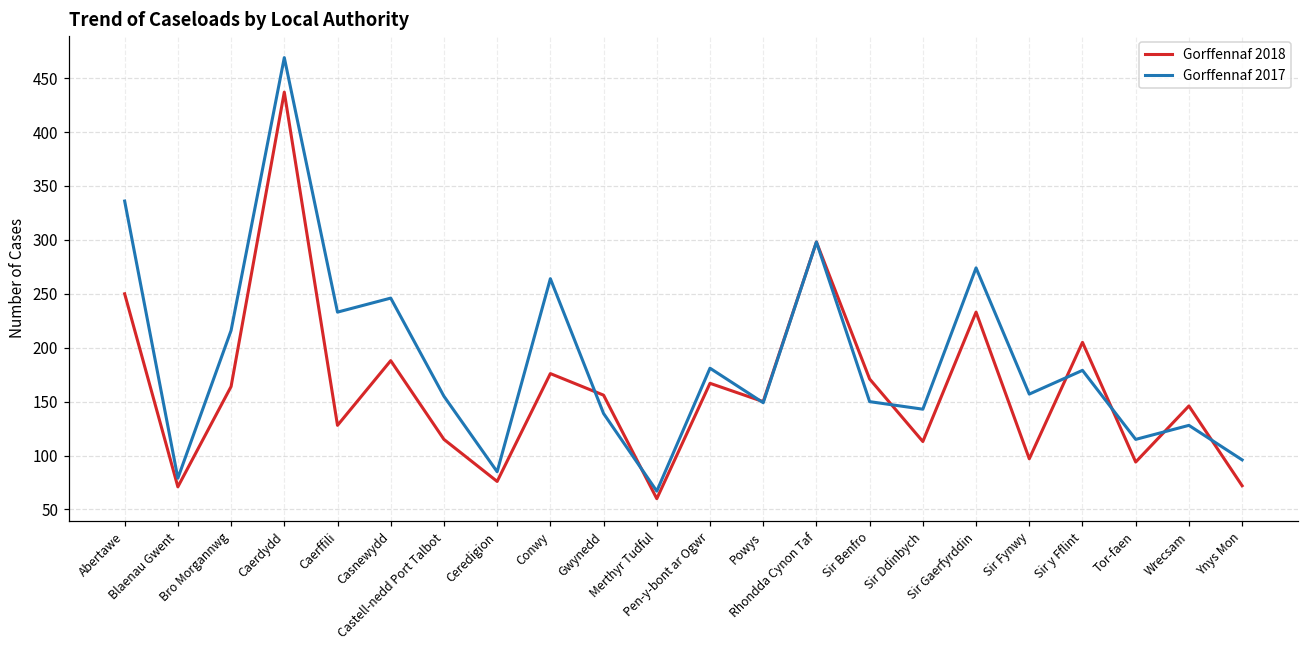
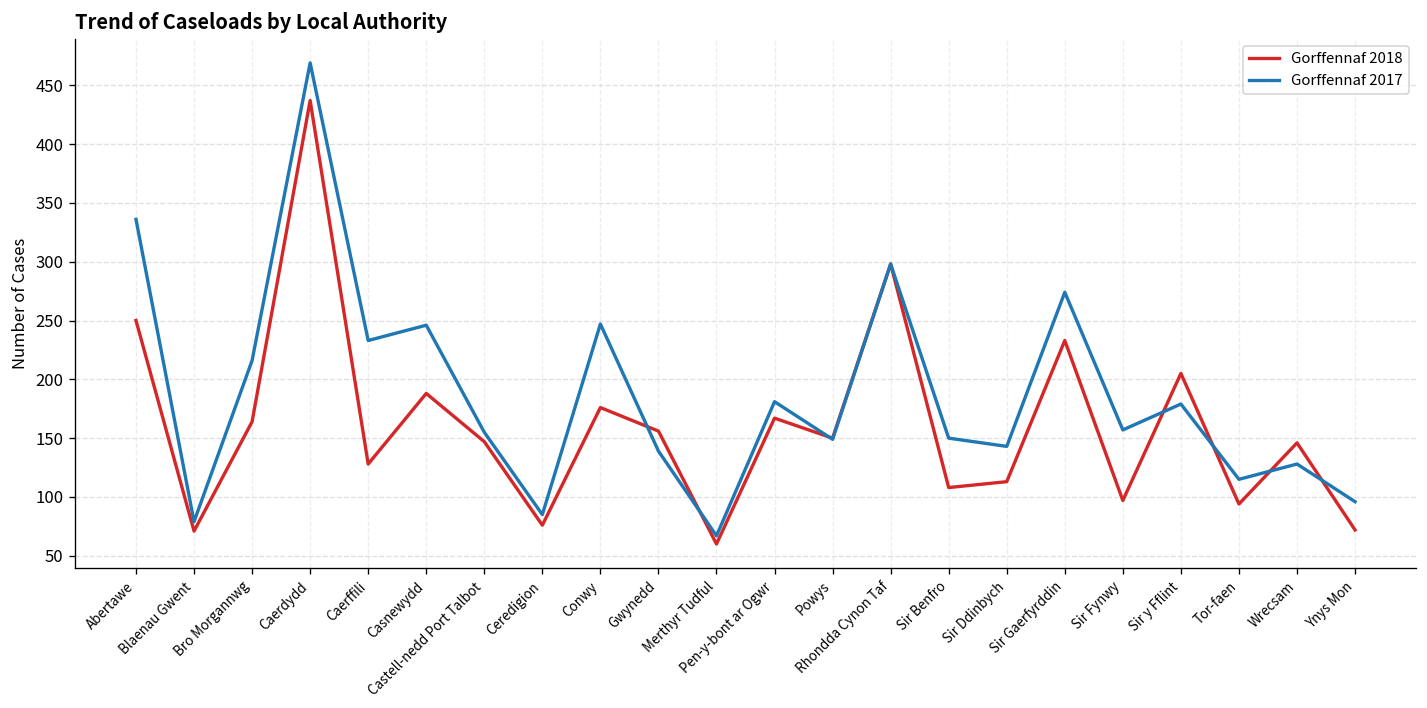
Gorffennaf 2018, Castell-nedd Port Talbot: 120 -> 150
Gorffennaf 2017, Conwy: 260 -> 250
Gorffennaf 2018, Sir Benfro: 170 -> 110
